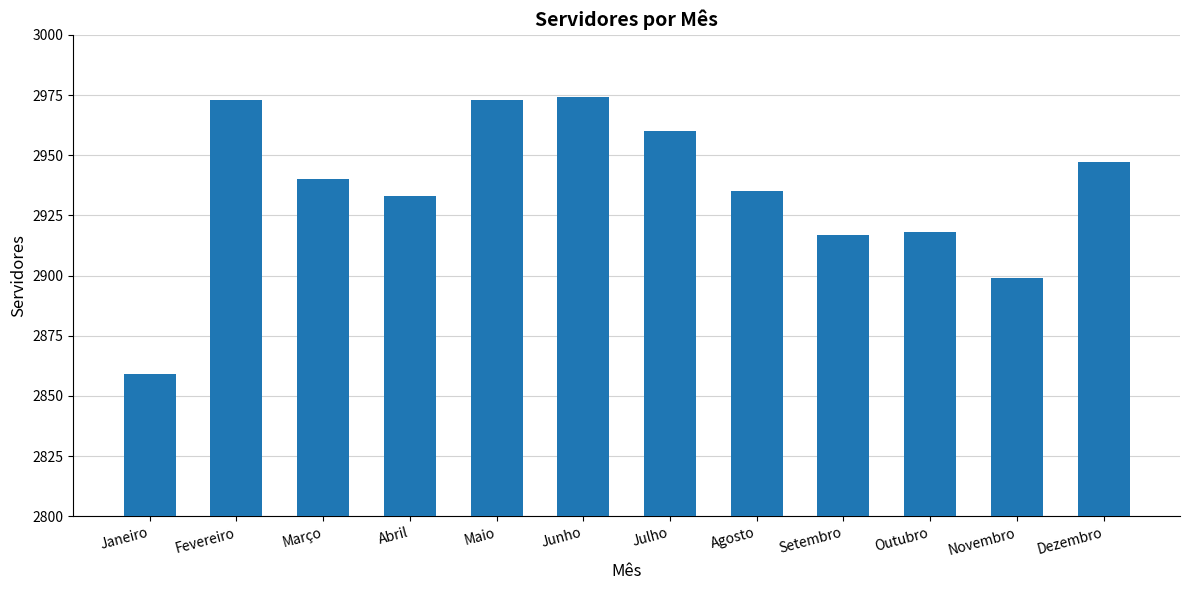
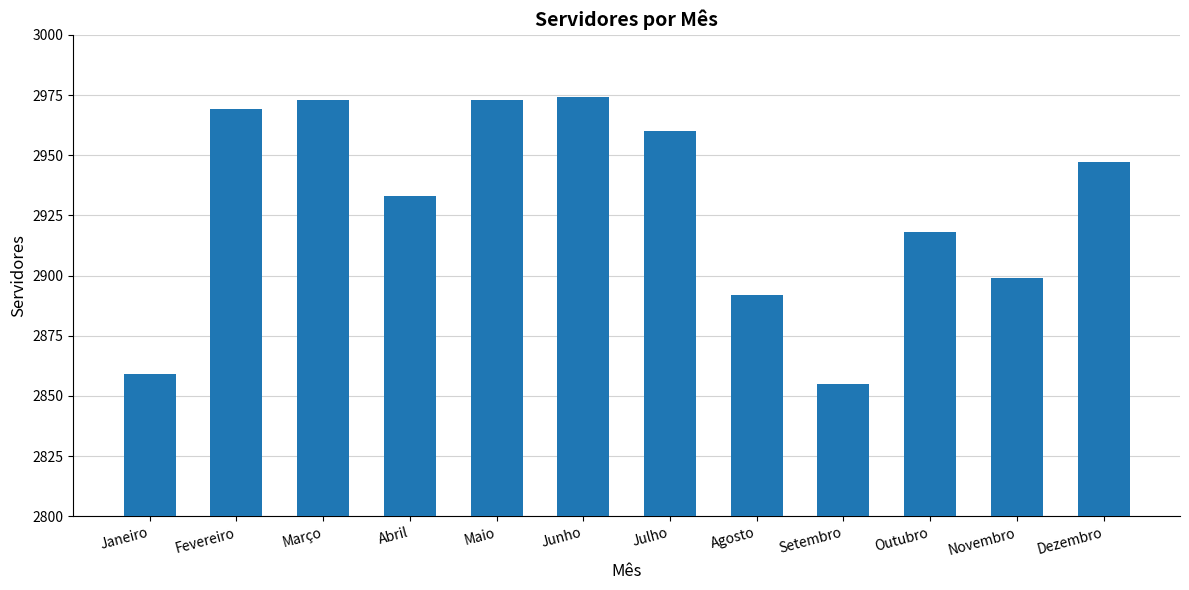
Fevereiro: 2973 -> 2969
Março: 2940 -> 2973
Agosto: 2935 -> 2892
Setembro: 2917 -> 2855
